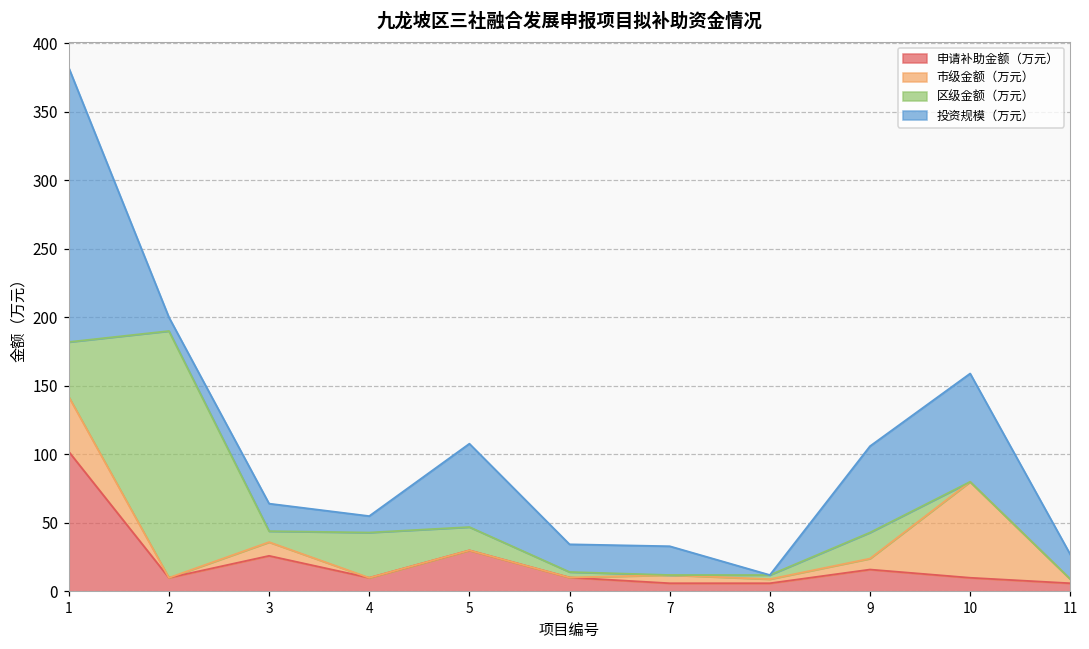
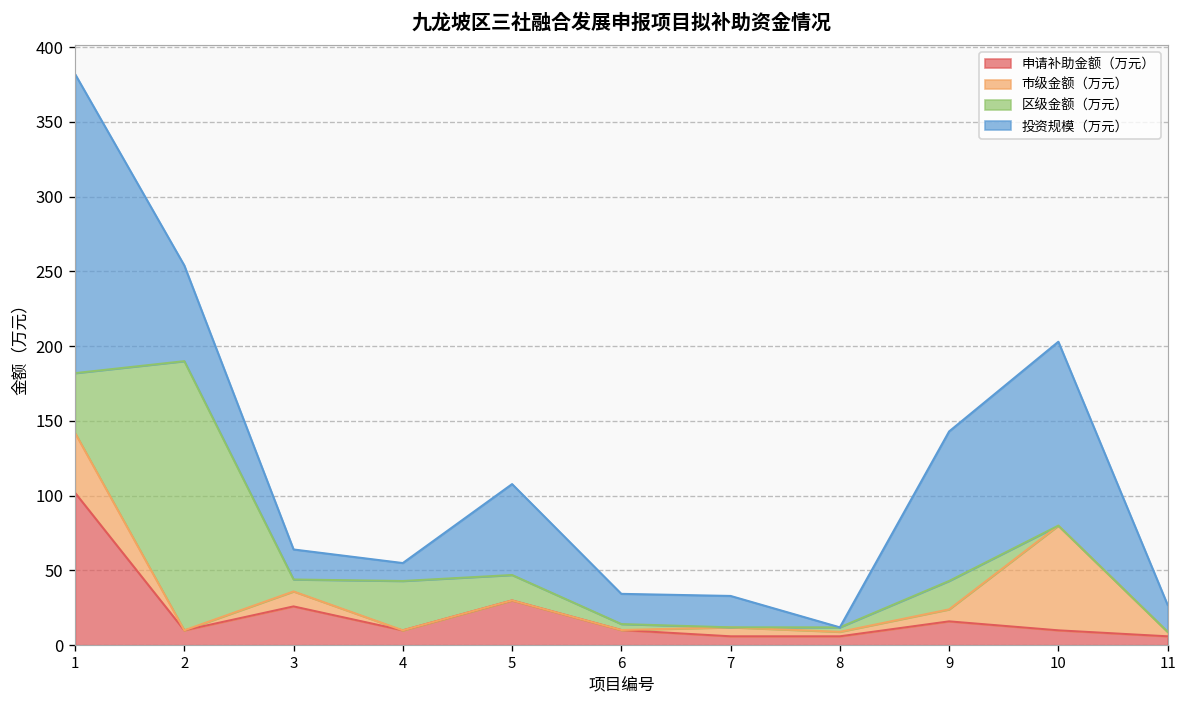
投资规模（万元）, 2: 10 -> 64
投资规模（万元）, 9: 63 -> 100
投资规模（万元）, 10: 79 -> 123
